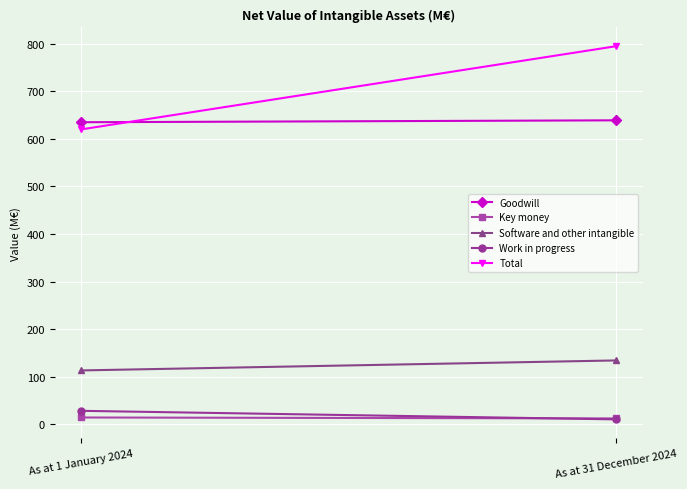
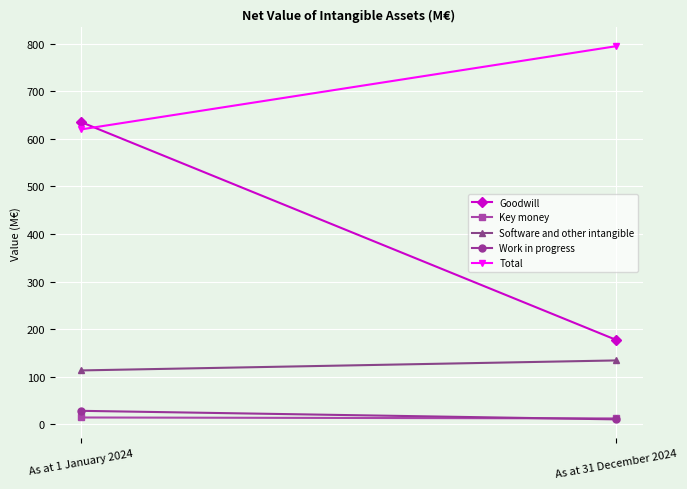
Goodwill, As at 31 December 2024: 640 -> 180
